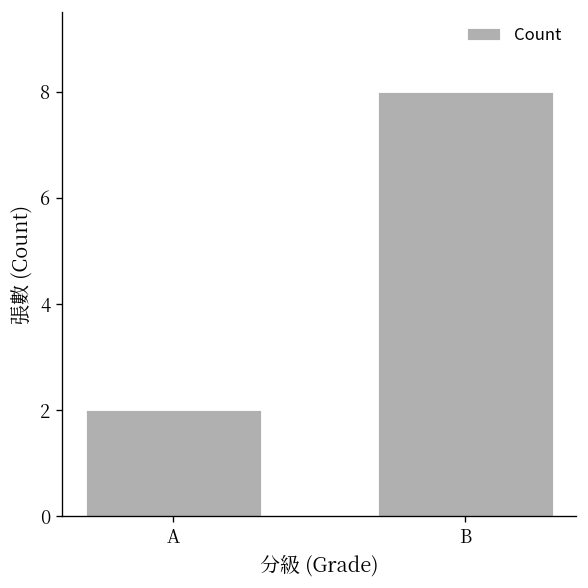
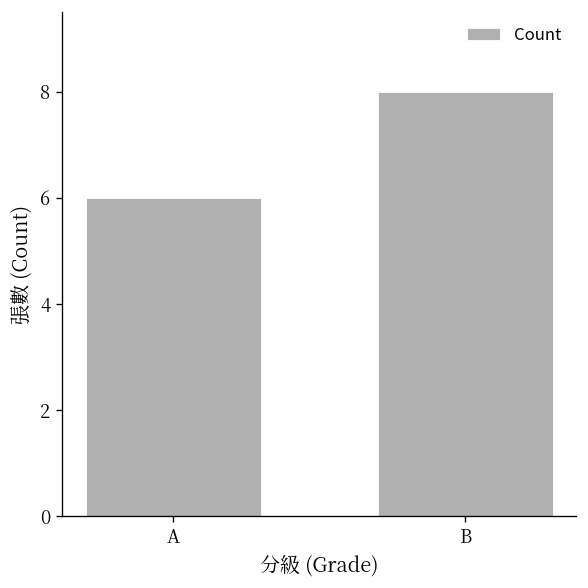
A: 2 -> 6
